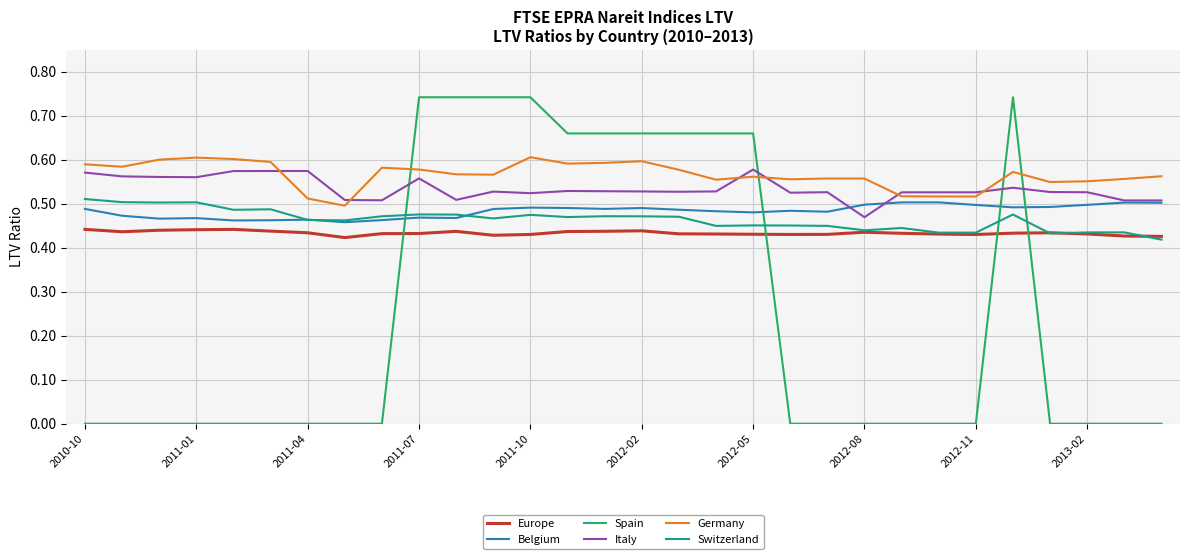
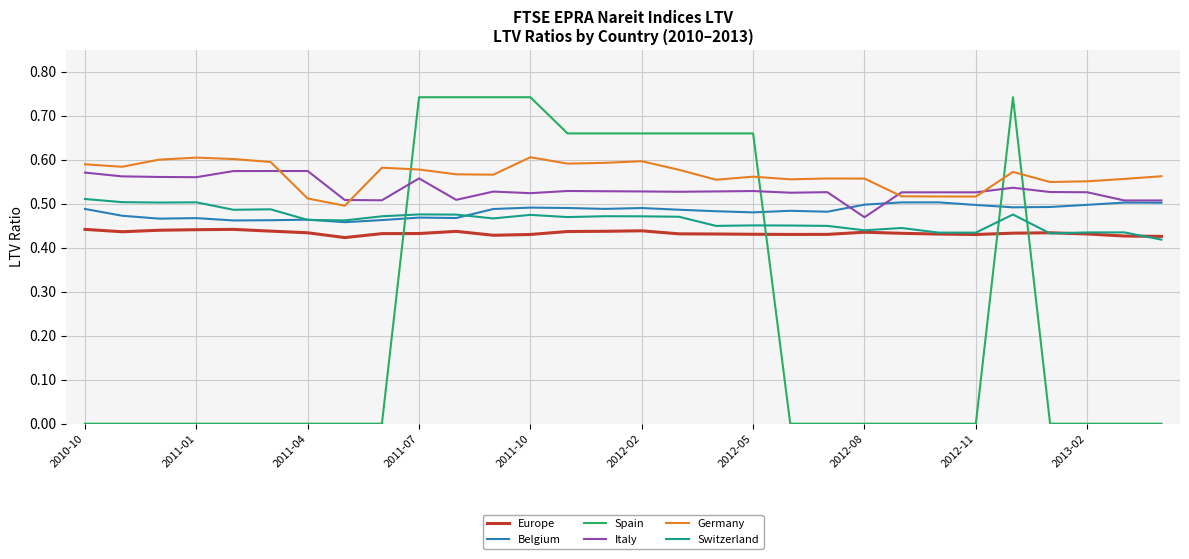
Italy, 2012-05: 0.58 -> 0.53
